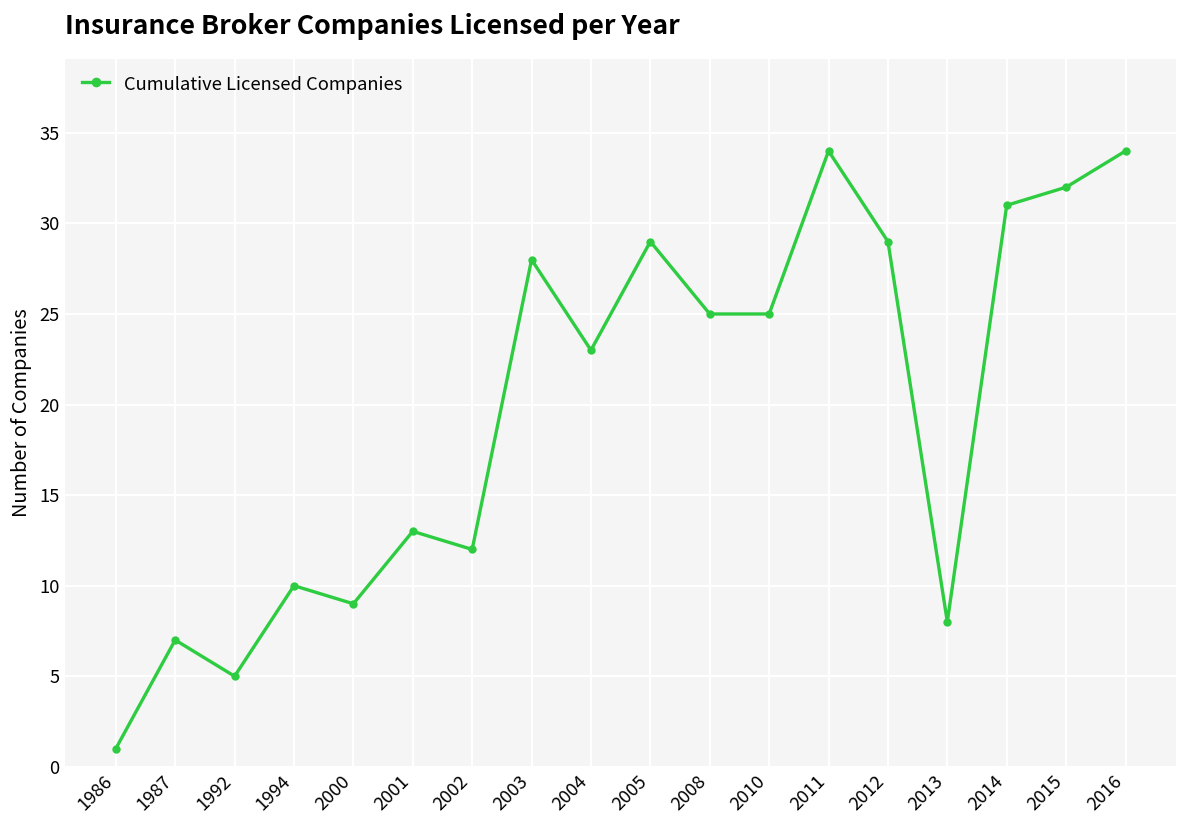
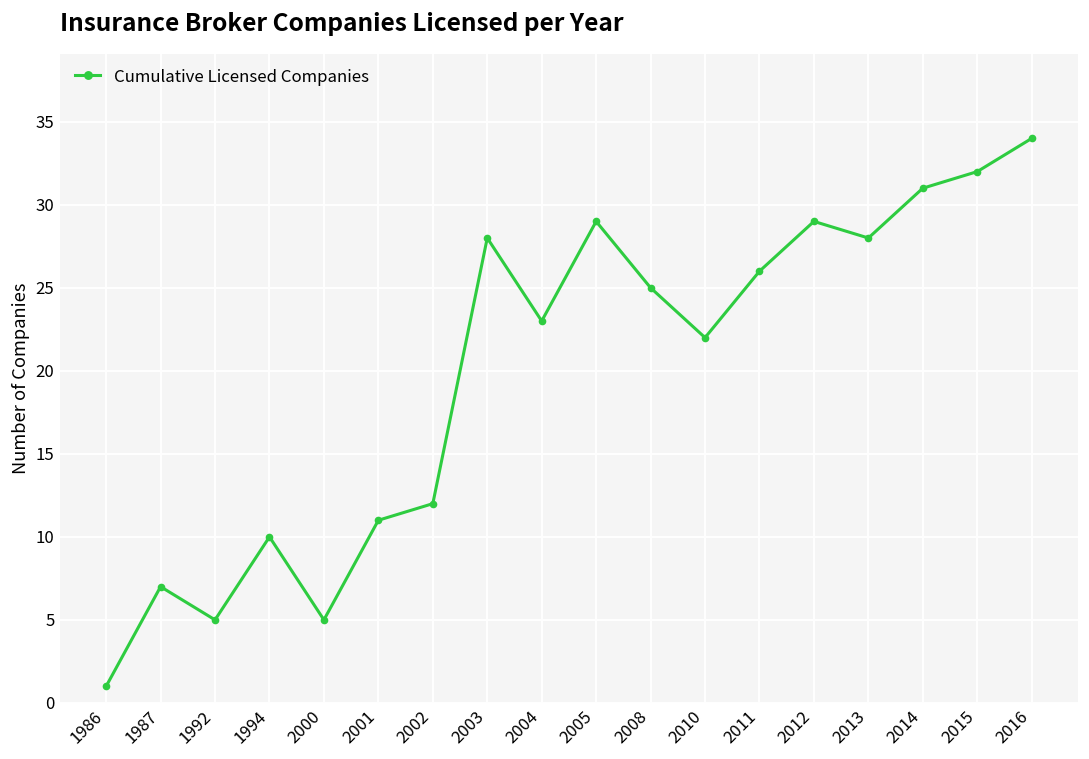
2000: 9 -> 5
2001: 13 -> 11
2010: 25 -> 22
2011: 34 -> 26
2013: 8 -> 28
